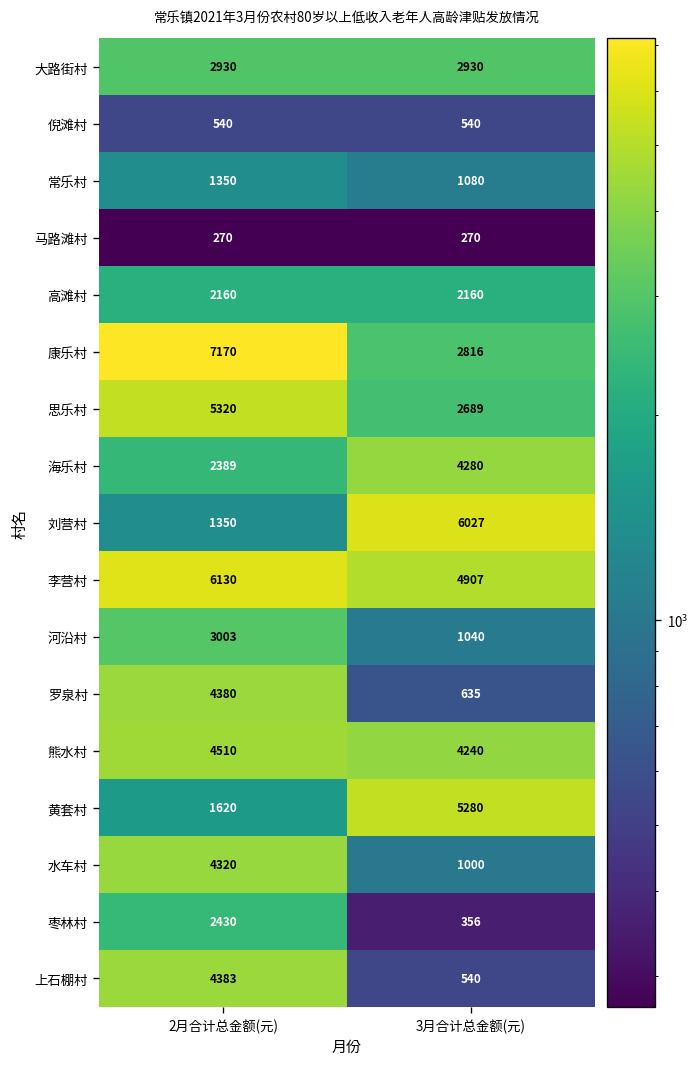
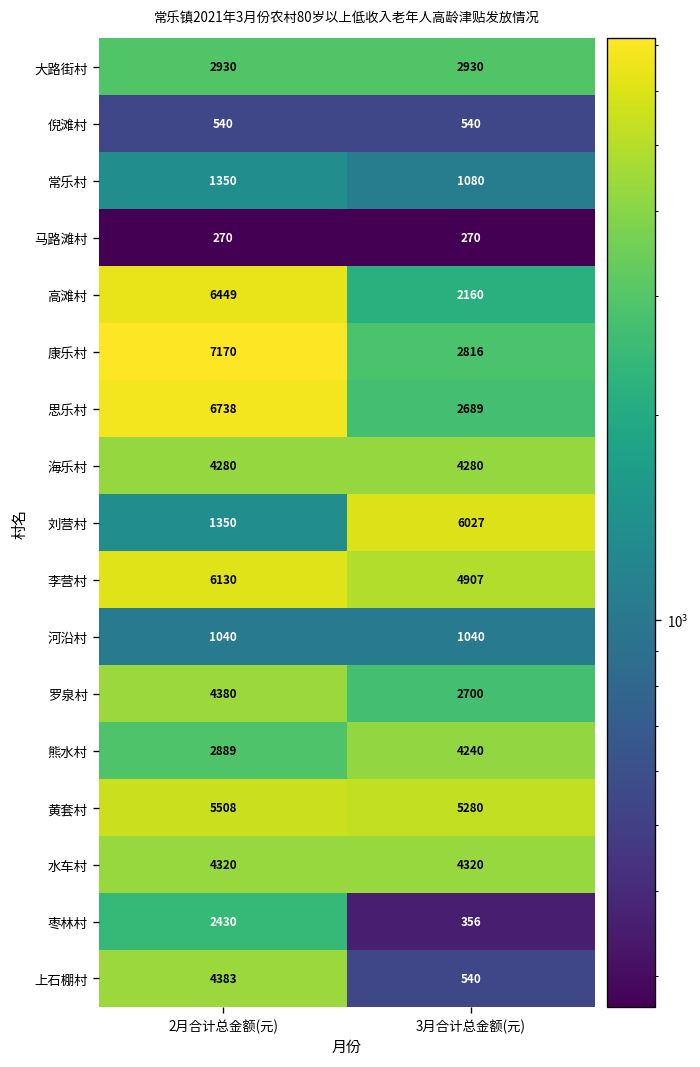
高滩村, 2月合计总金额(元): 2160 -> 6449
思乐村, 2月合计总金额(元): 5320 -> 6738
海乐村, 2月合计总金额(元): 2389 -> 4280
河沿村, 2月合计总金额(元): 3003 -> 1040
罗泉村, 3月合计总金额(元): 635 -> 2700
熊水村, 2月合计总金额(元): 4510 -> 2889
黄套村, 2月合计总金额(元): 1620 -> 5508
水车村, 3月合计总金额(元): 1000 -> 4320
